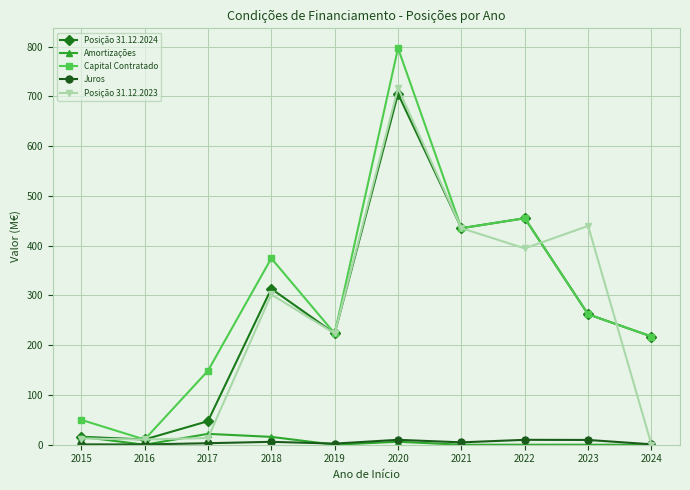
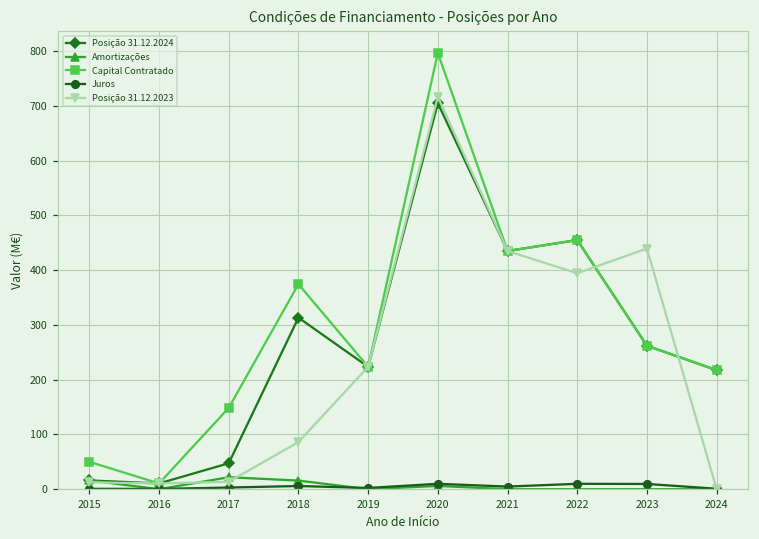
Posição 31.12.2023, 2018: 300 -> 90
